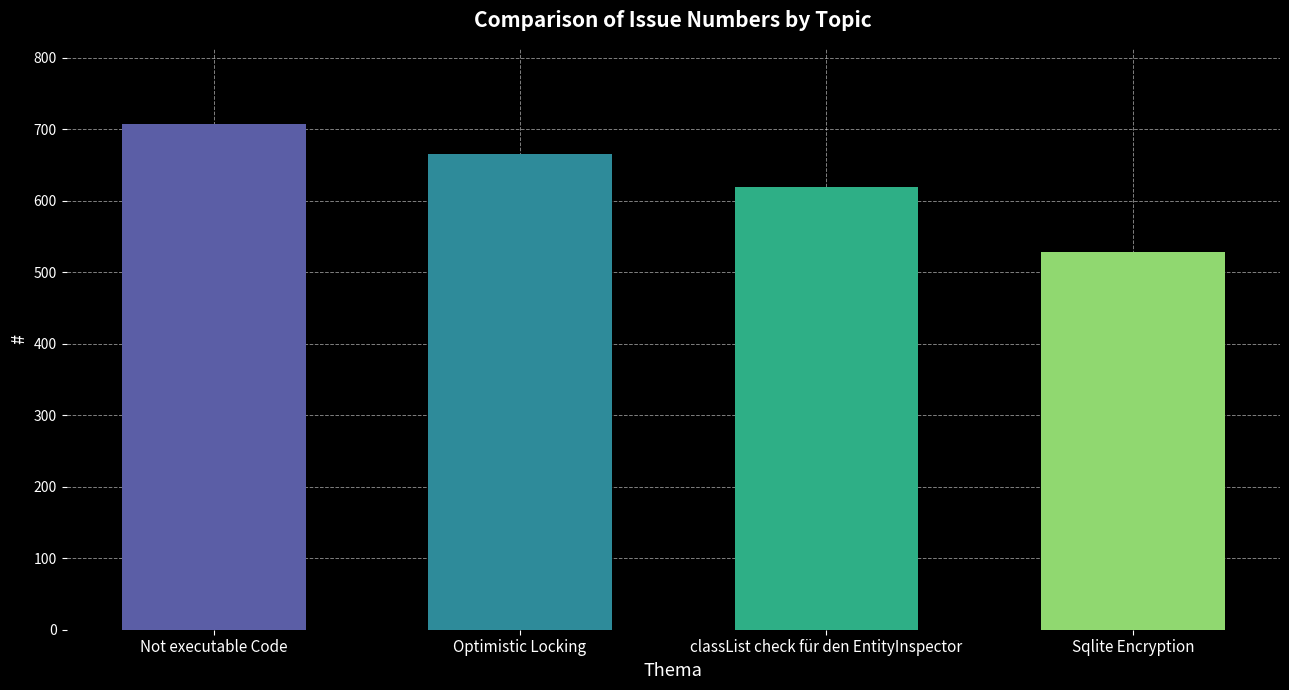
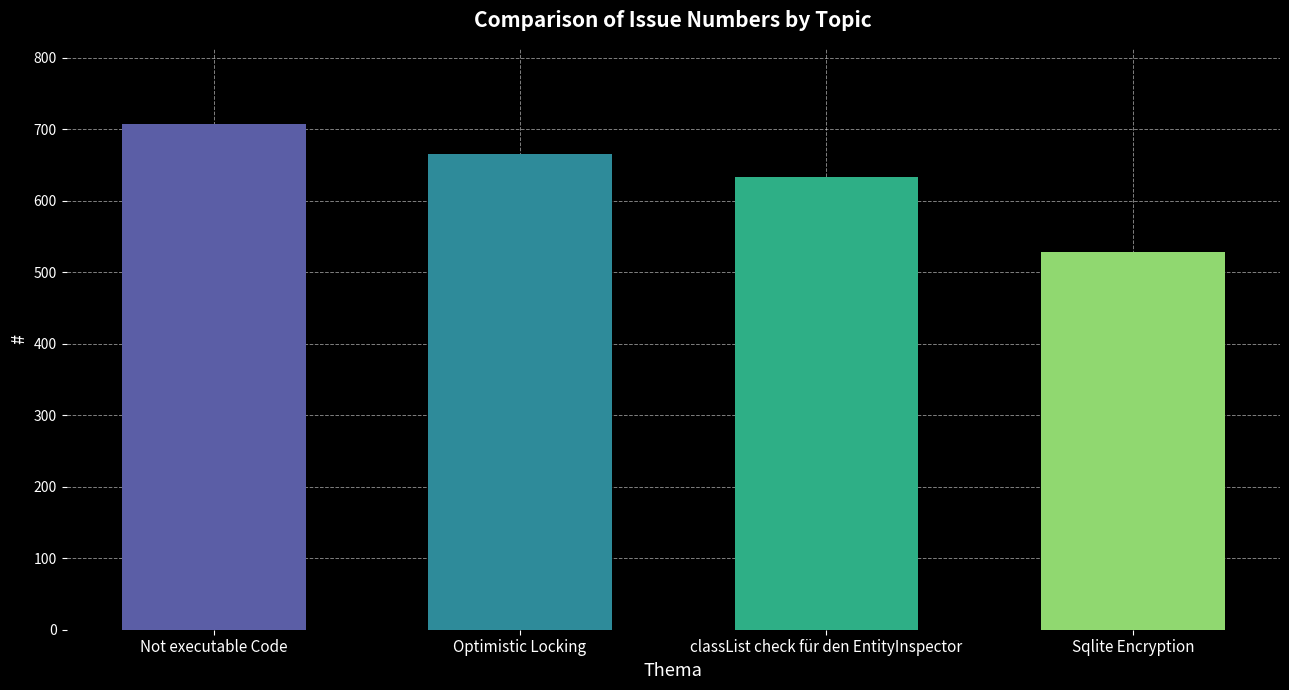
classList check für den EntityInspector: 620 -> 630
